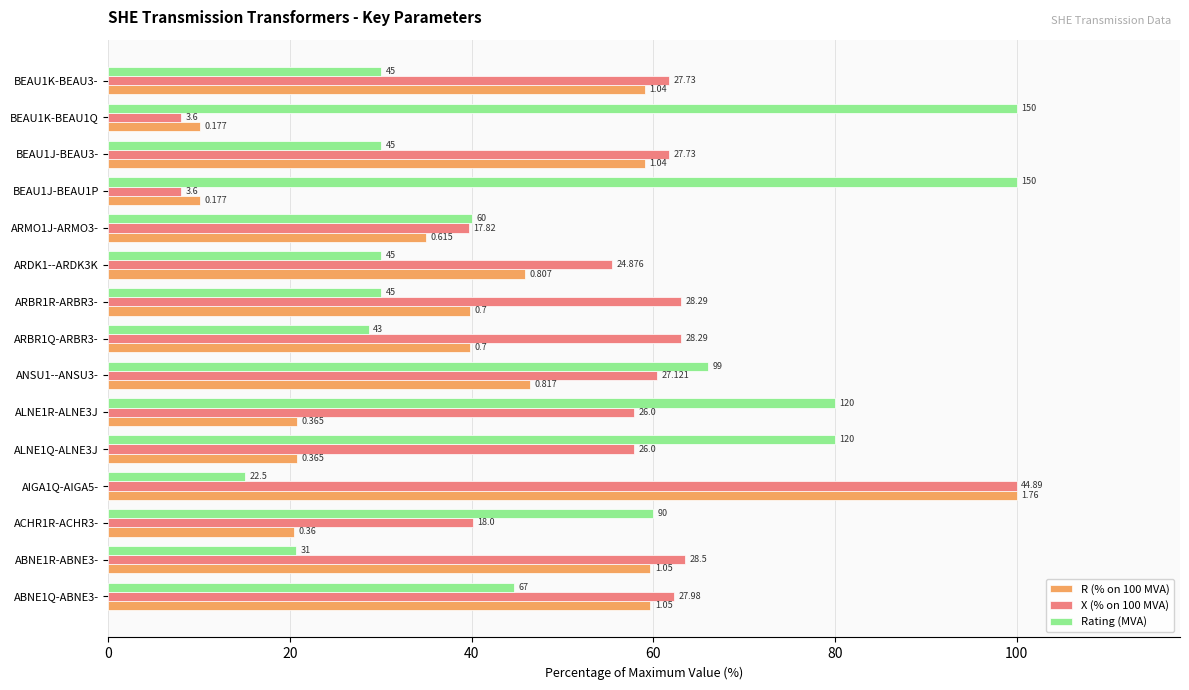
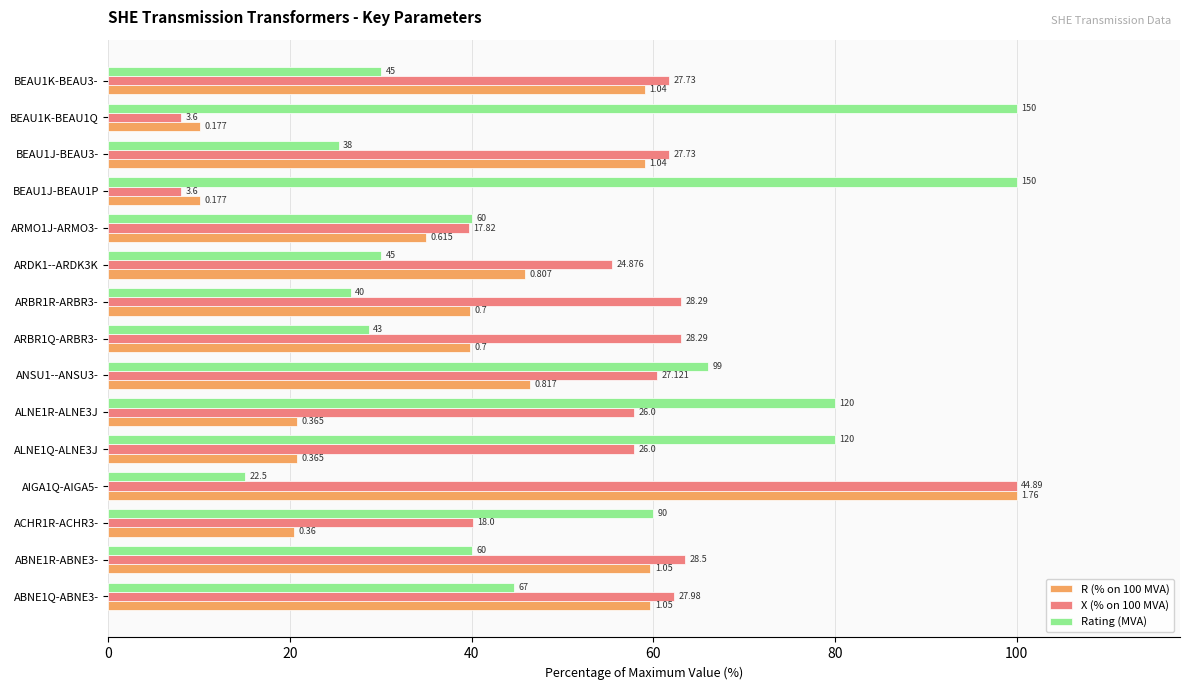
Rating (MVA), BEAU1J-BEAU3-: 45 -> 38
Rating (MVA), ARBR1R-ARBR3-: 45 -> 40
Rating (MVA), ABNE1R-ABNE3-: 31 -> 60
